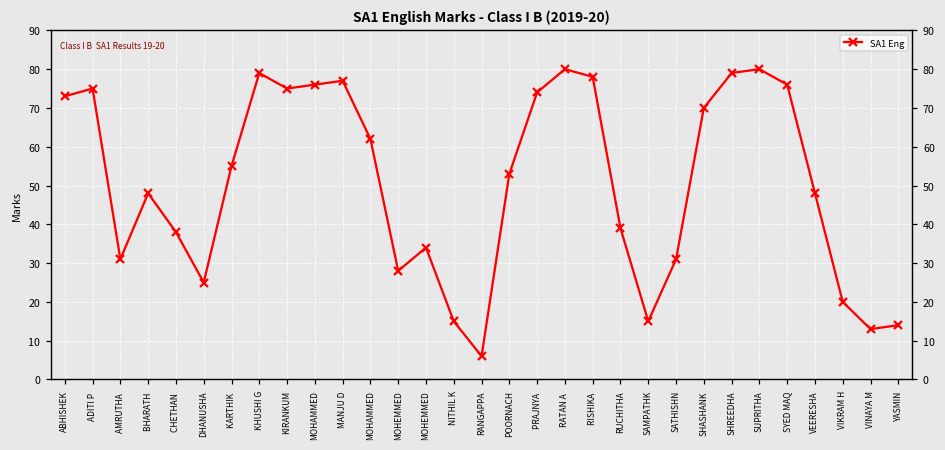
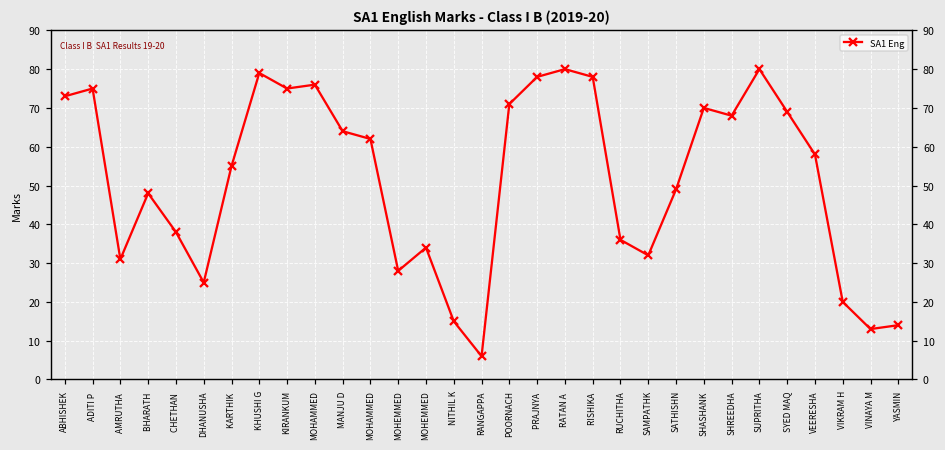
MANJU D: 77 -> 64
POORNACH: 53 -> 71
PRAJNYA: 74 -> 78
RUCHITHA: 39 -> 36
SAMPATHK: 15 -> 32
SATHISHN: 31 -> 49
SHREEDHA: 79 -> 68
SYED MAQ: 76 -> 69
VEERESHA: 48 -> 58
